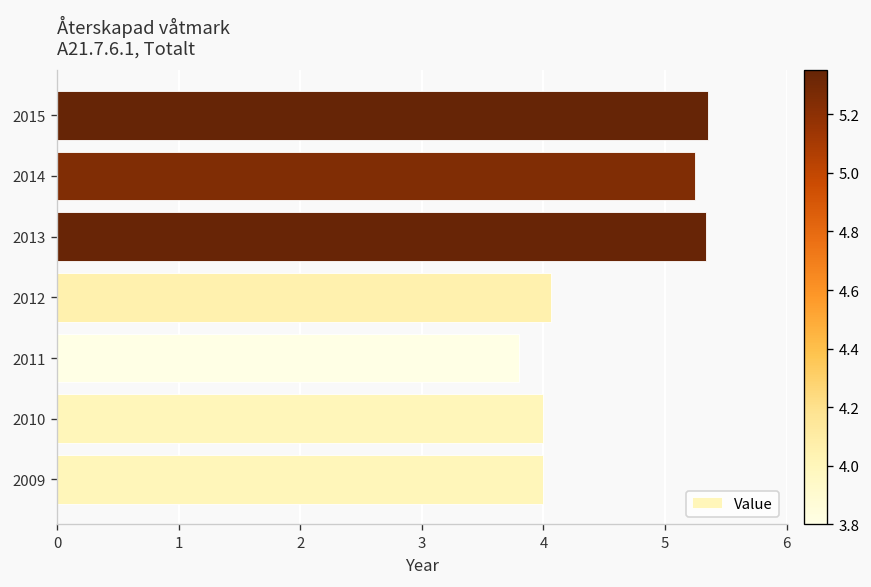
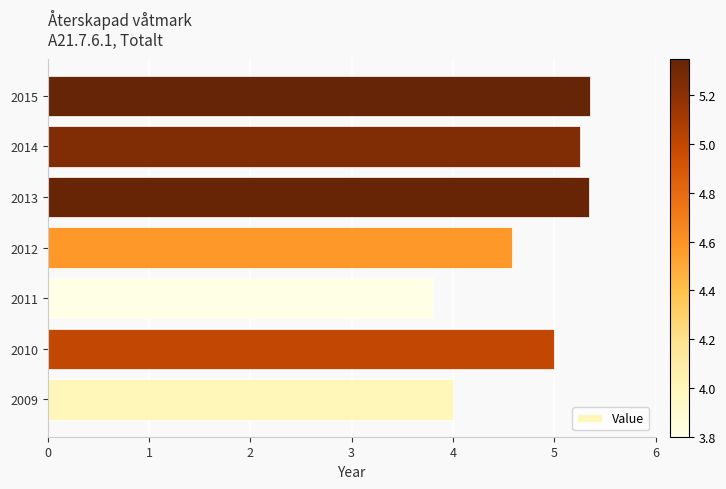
2012: 4.06 -> 4.58
2010: 4 -> 5
